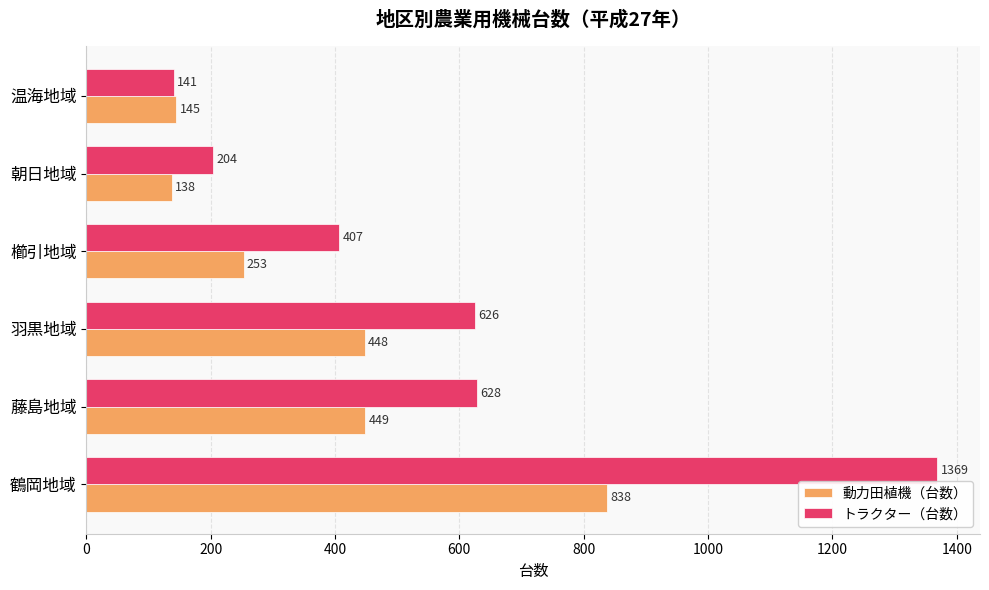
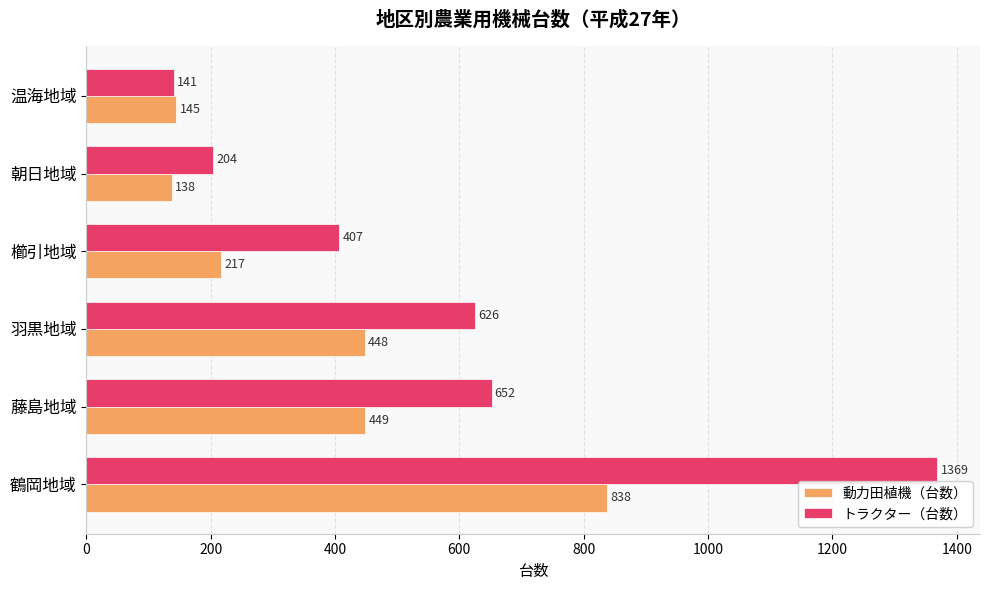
動力田植機（台数）, 櫛引地域: 253 -> 217
トラクター（台数）, 藤島地域: 628 -> 652
